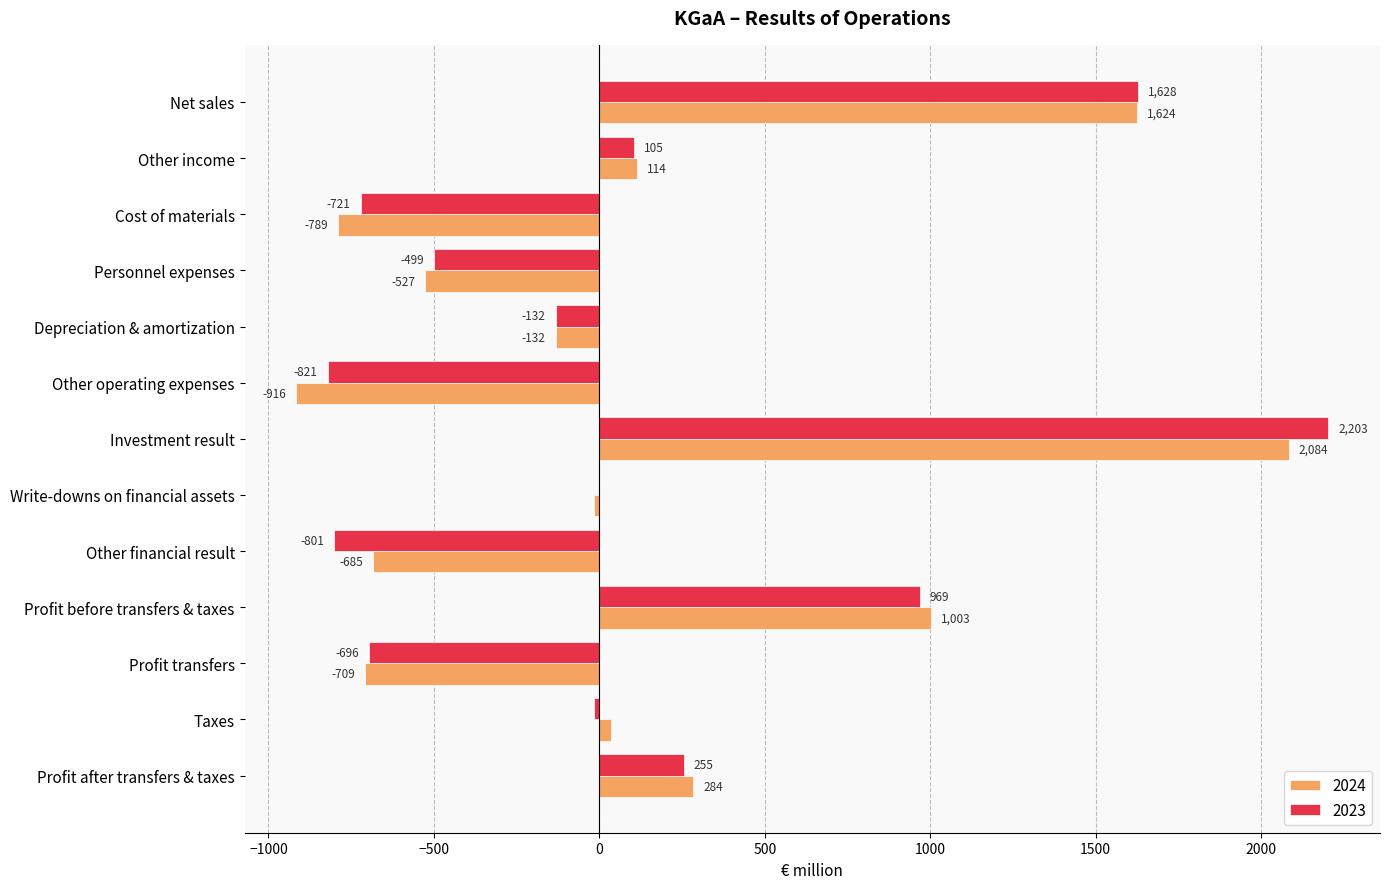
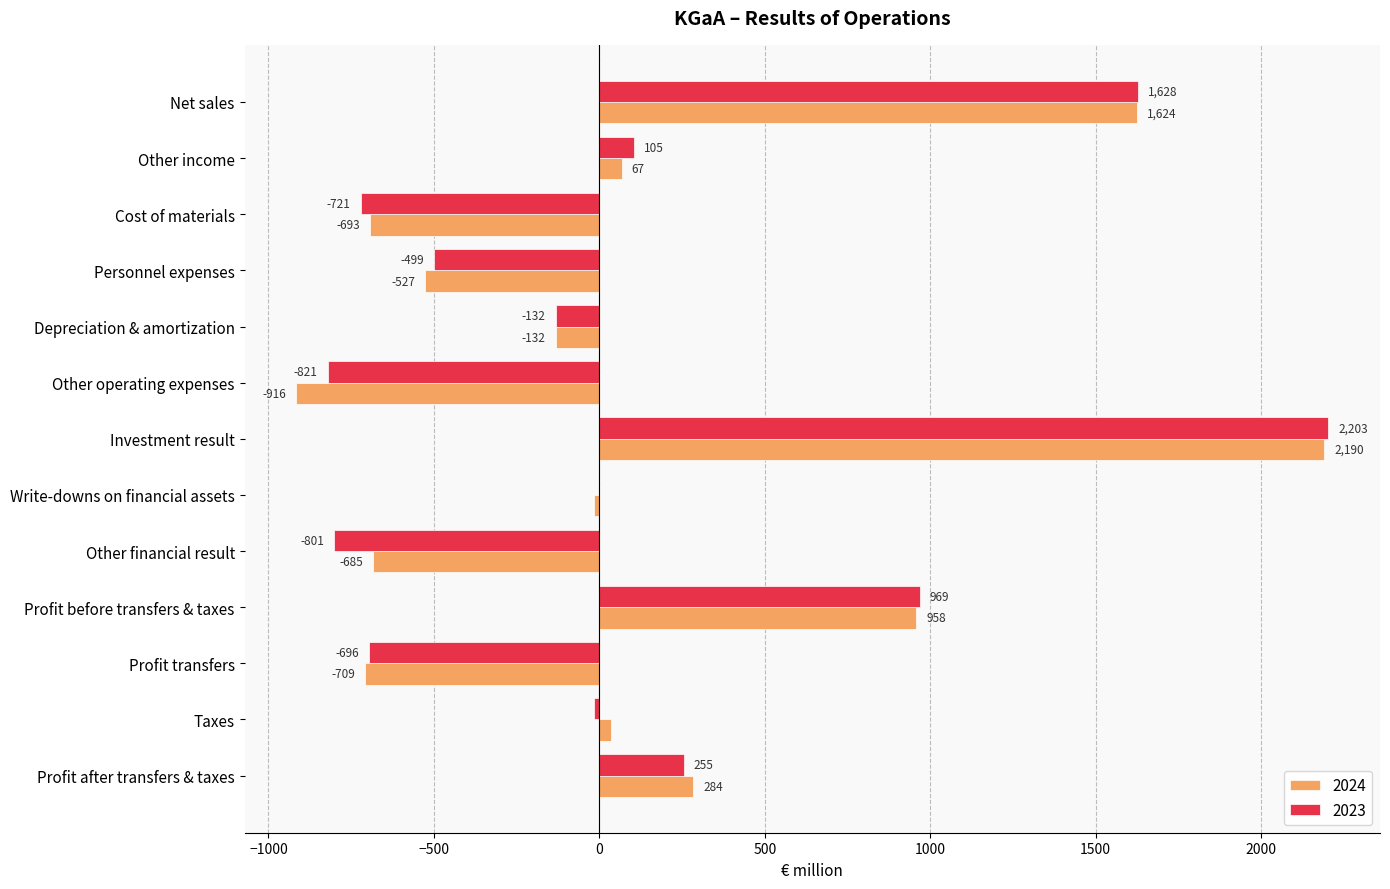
2024, Other income: 114 -> 67
2024, Cost of materials: -789 -> -693
2024, Investment result: 2,084 -> 2,190
2024, Profit before transfers & taxes: 1,003 -> 958
